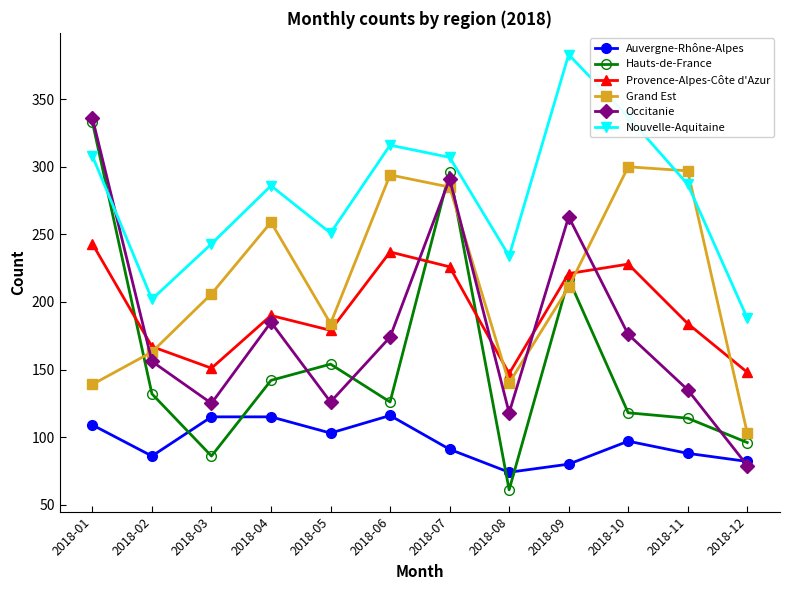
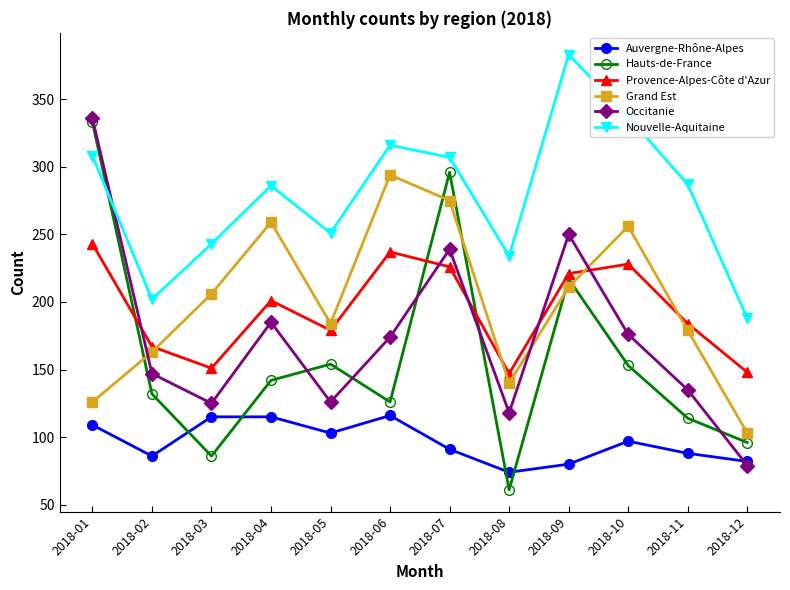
Grand Est, 2018-01: 139 -> 126
Occitanie, 2018-02: 156 -> 147
Provence-Alpes-Côte d'Azur, 2018-04: 190 -> 201
Grand Est, 2018-07: 285 -> 275
Occitanie, 2018-07: 291 -> 239
Occitanie, 2018-09: 263 -> 250
Hauts-de-France, 2018-10: 118 -> 153
Grand Est, 2018-10: 300 -> 256
Grand Est, 2018-11: 297 -> 179
